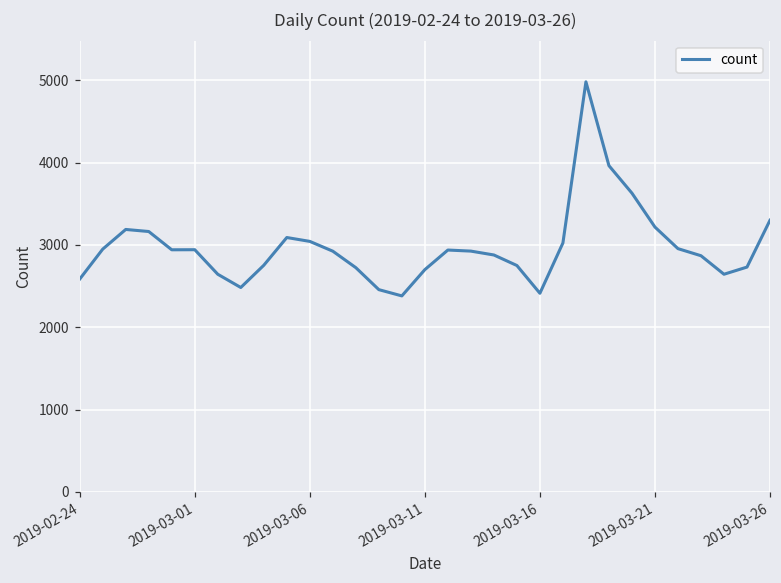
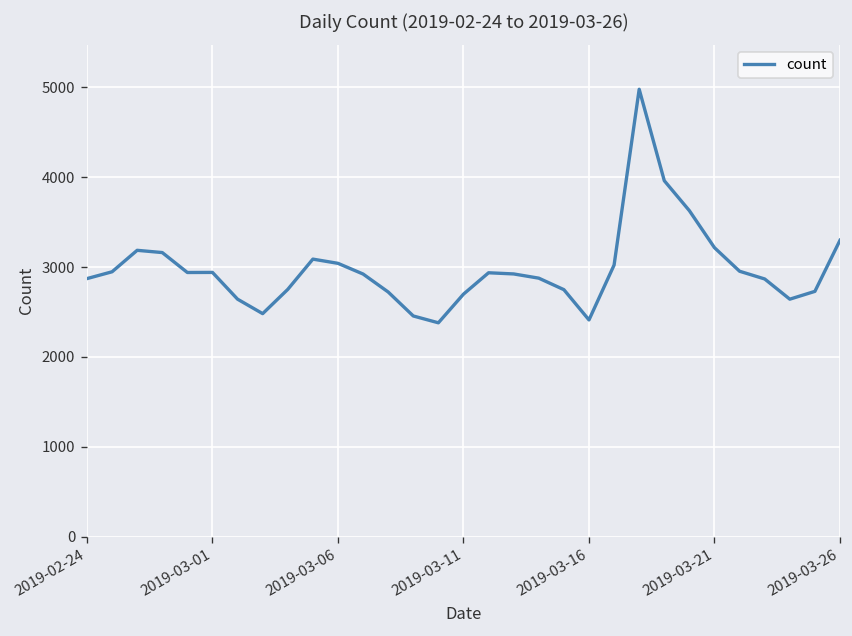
2019-02-24: 2600 -> 2900
